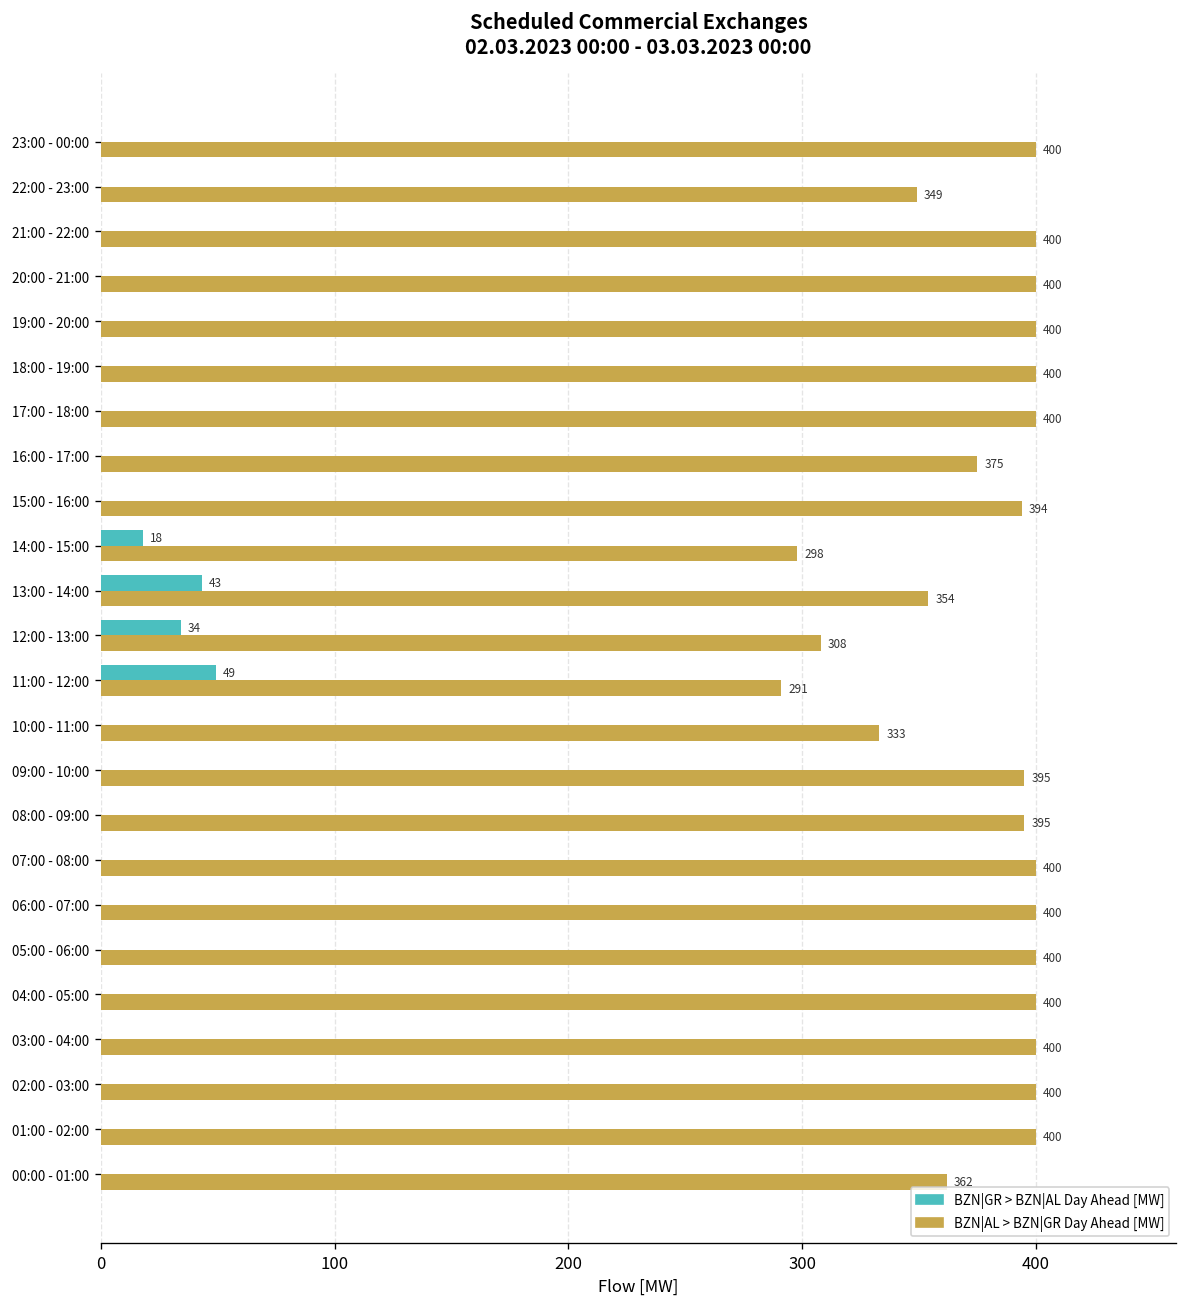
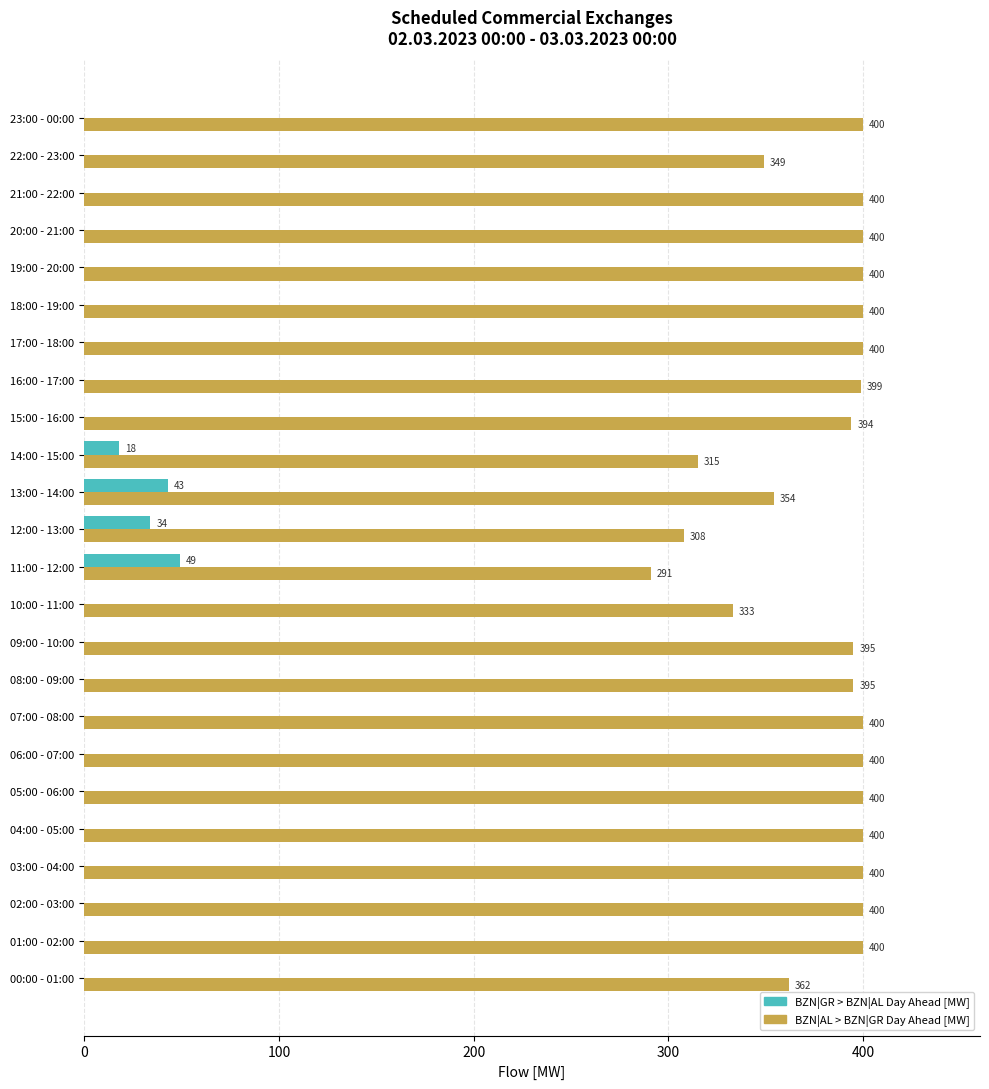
BZN|AL > BZN|GR Day Ahead [MW], 16:00 - 17:00: 375 -> 399
BZN|AL > BZN|GR Day Ahead [MW], 14:00 - 15:00: 298 -> 315
